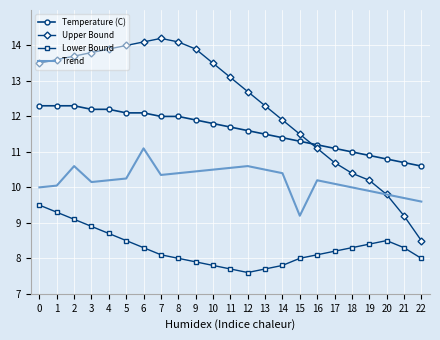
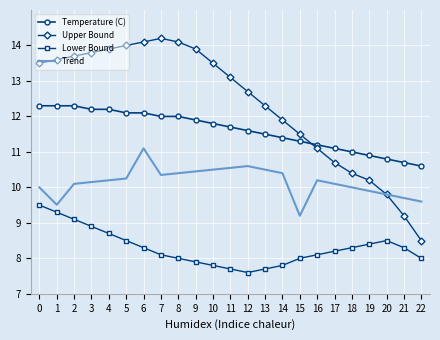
Trend, 1: 10.1 -> 9.5
Trend, 2: 10.6 -> 10.1
